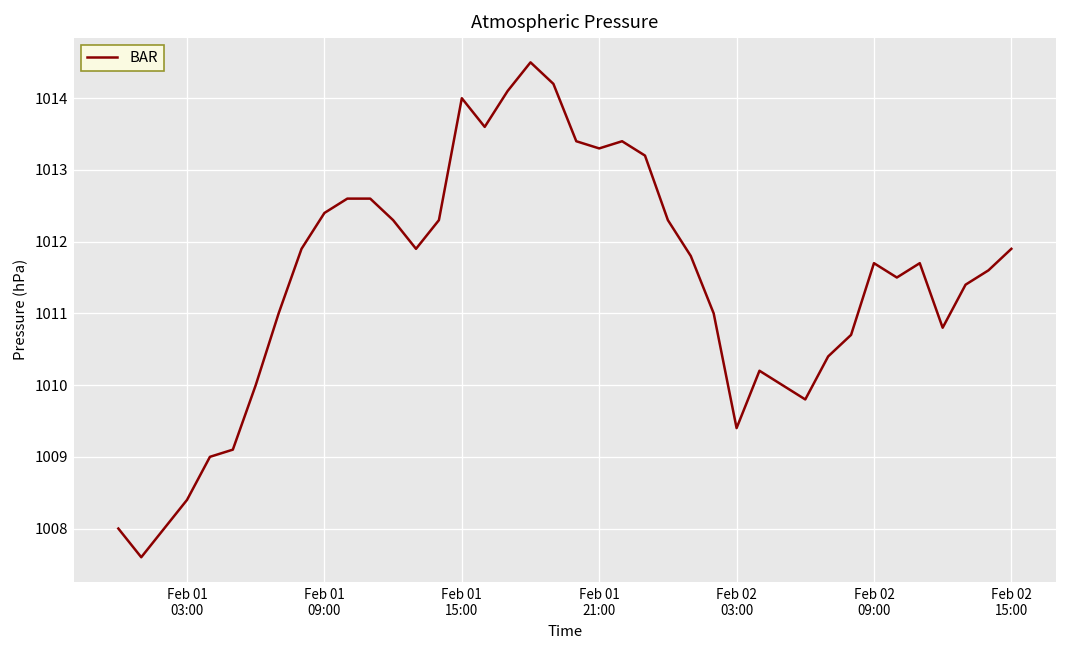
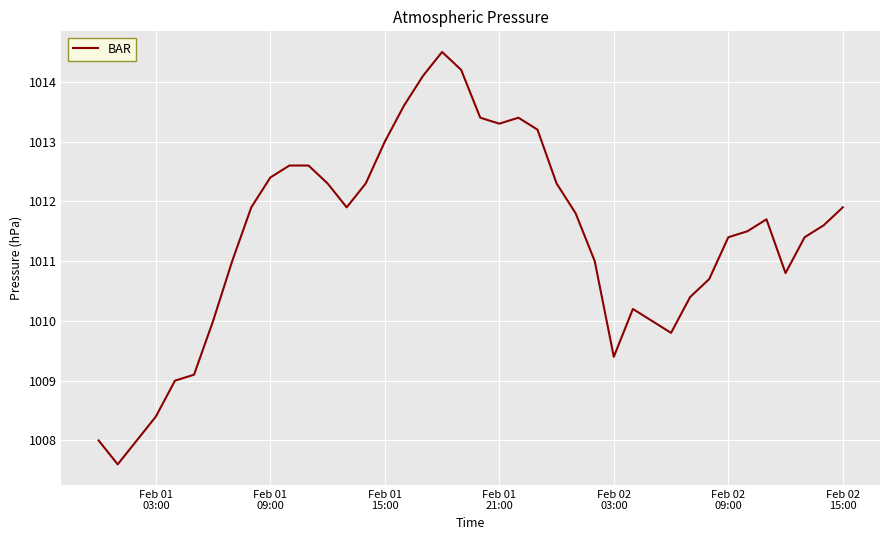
Feb 01 15:00: 1014 -> 1013
Feb 02 09:00: 1011.7 -> 1011.4
